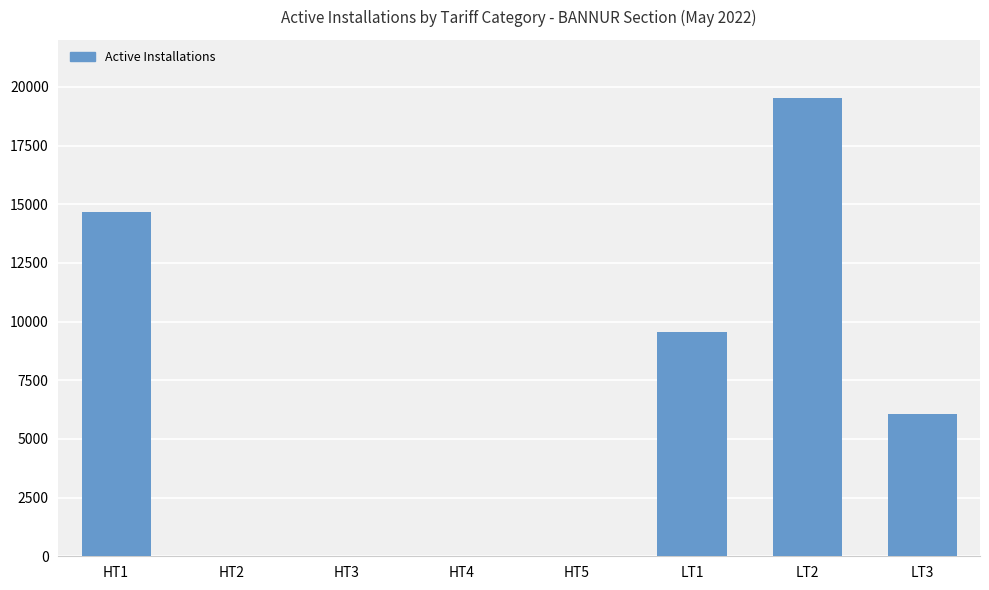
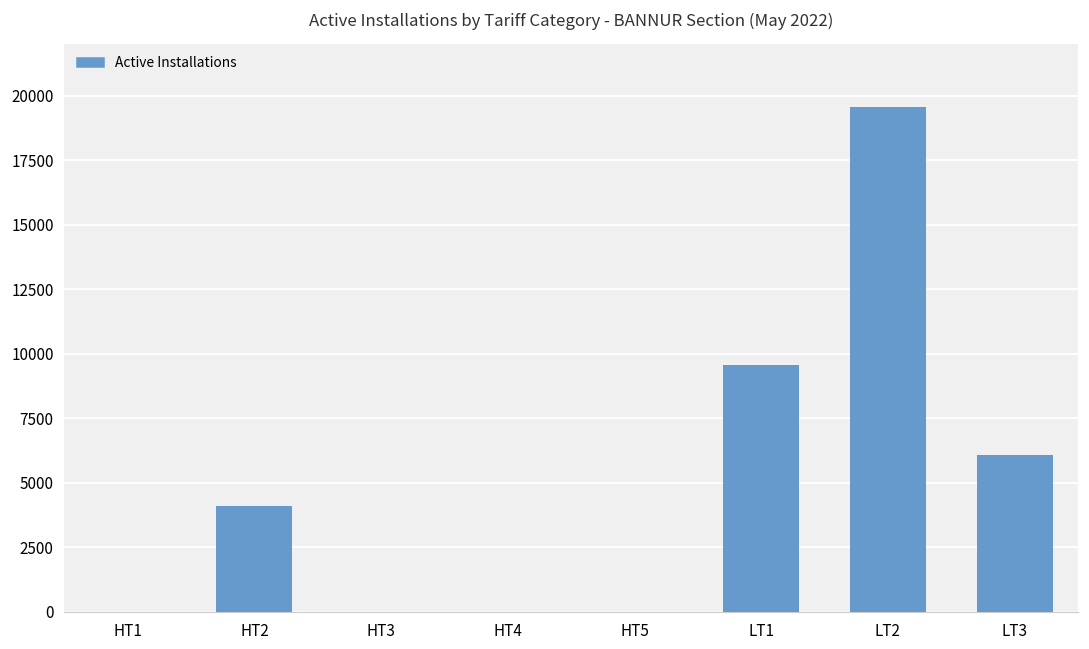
HT1: 14700 -> 0
HT2: 0 -> 4100
